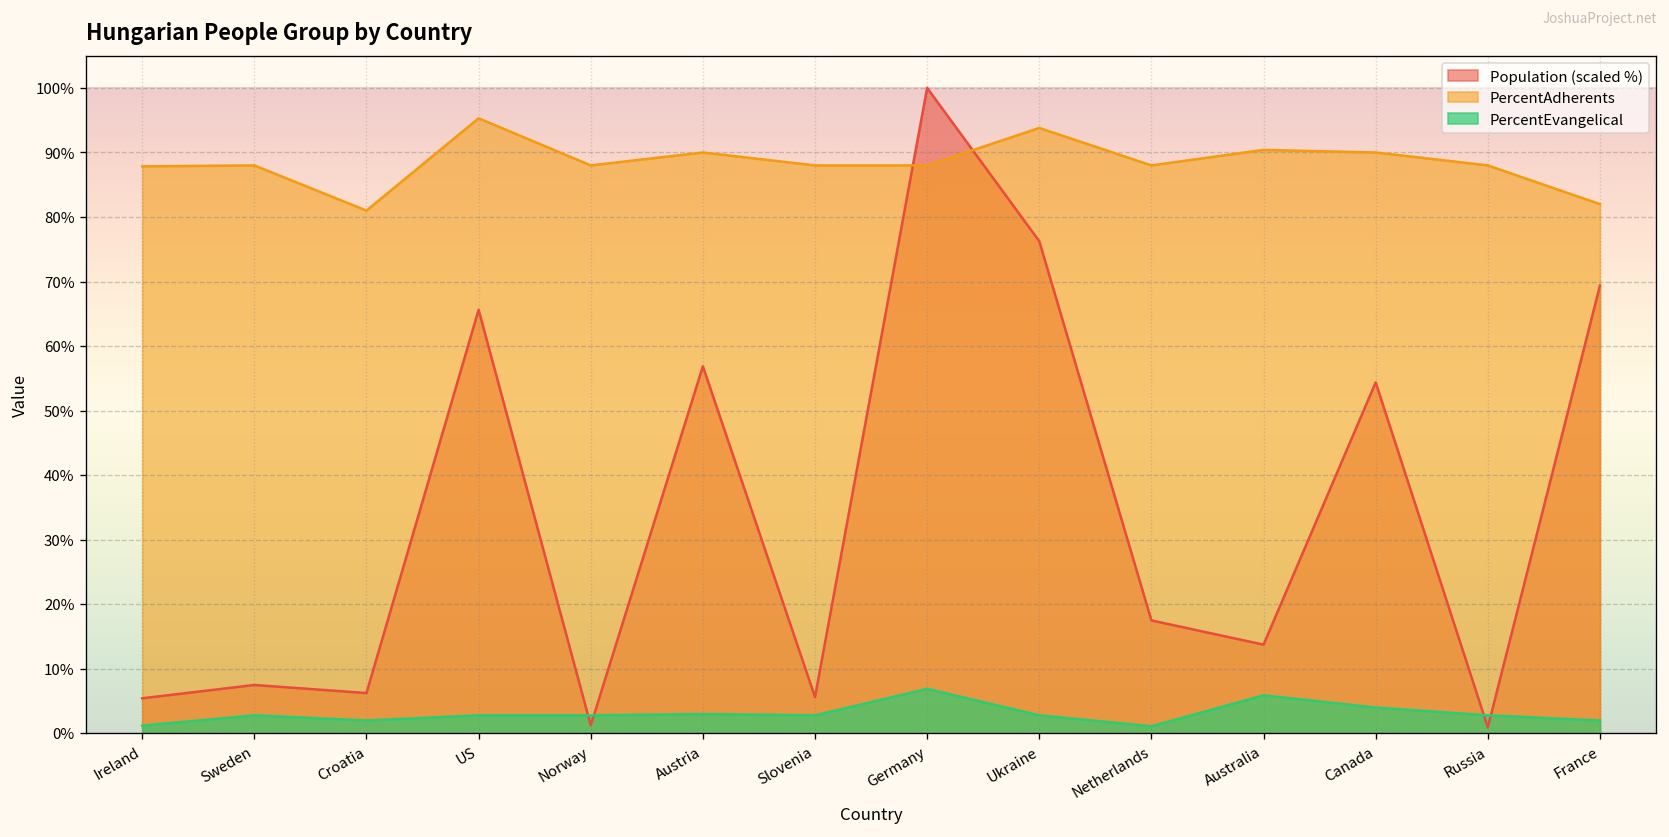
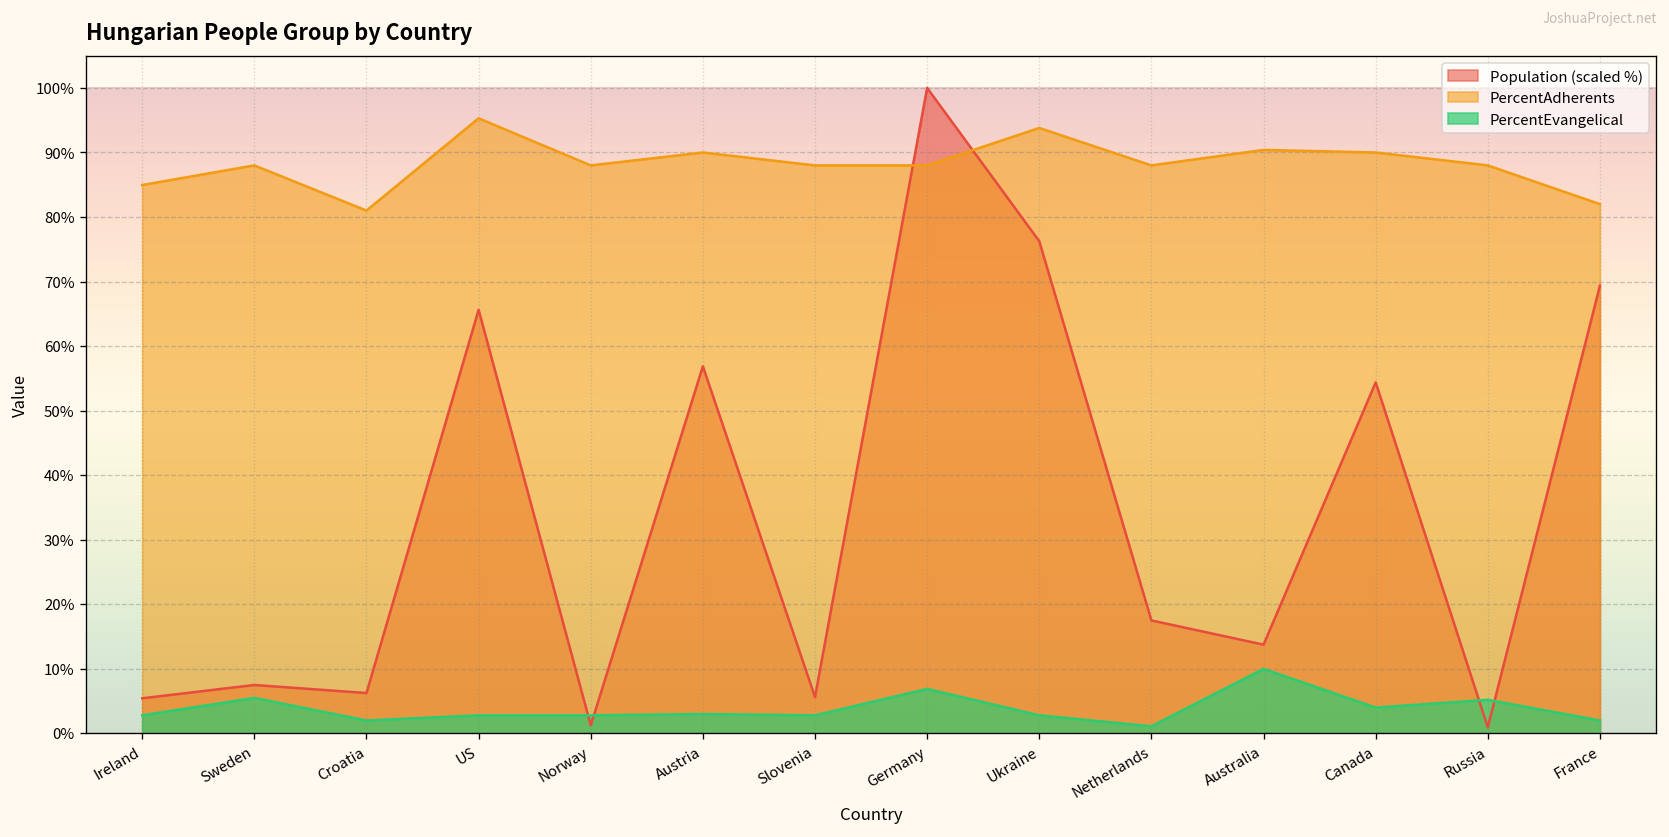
PercentAdherents, Ireland: 88% -> 85%
PercentEvangelical, Ireland: 1% -> 3%
PercentEvangelical, Sweden: 3% -> 6%
PercentEvangelical, Australia: 6% -> 10%
PercentEvangelical, Russia: 3% -> 5%
